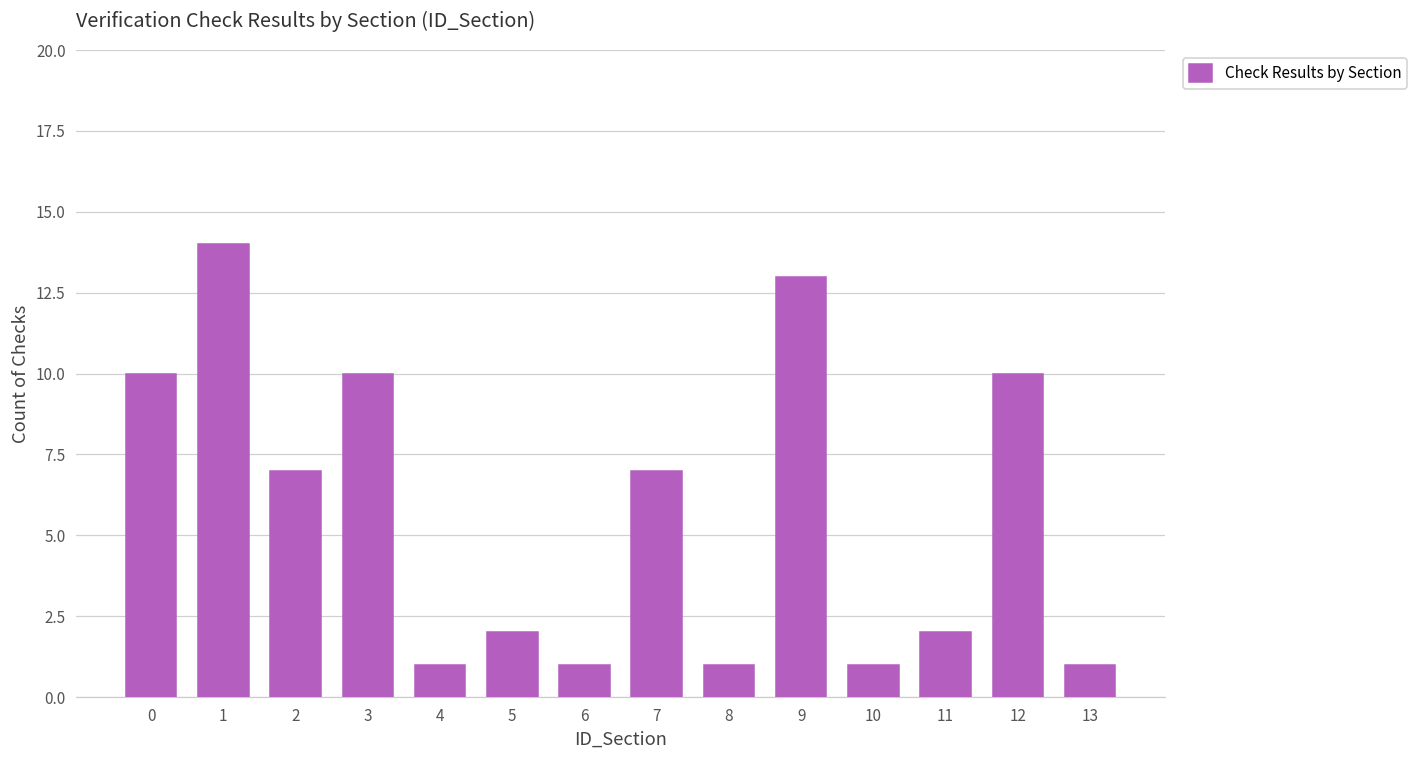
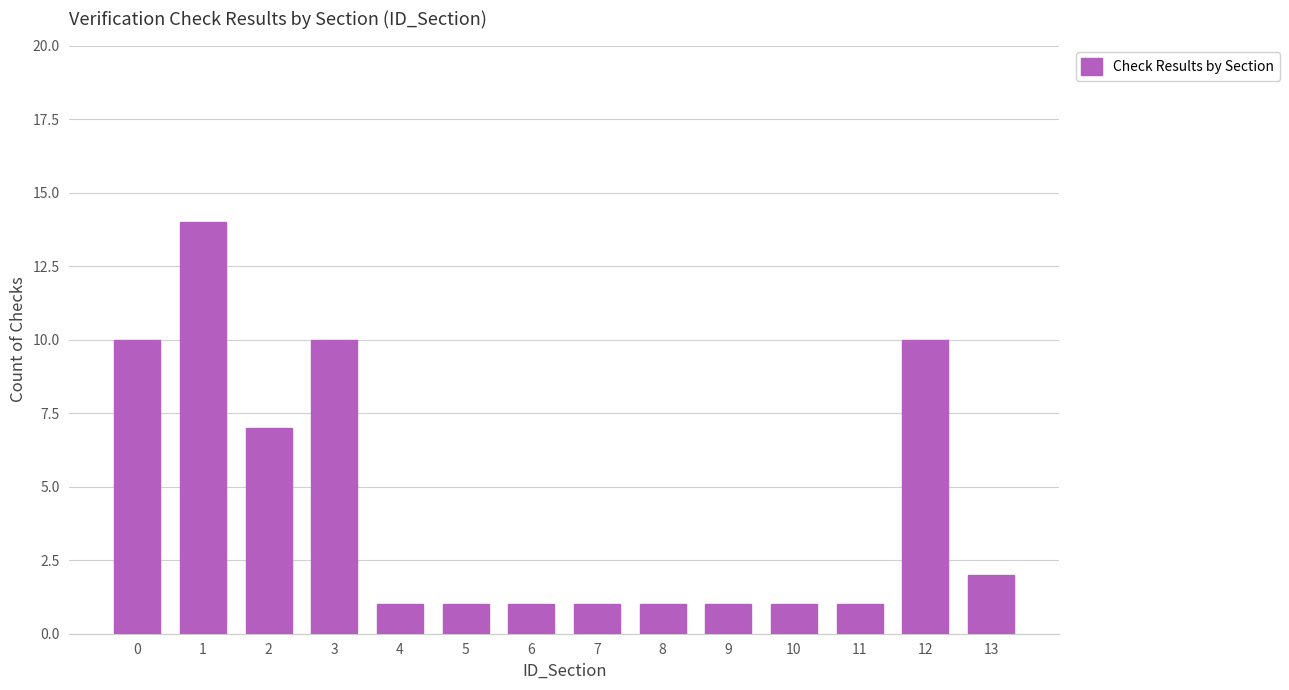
5: 2 -> 1
7: 7 -> 1
9: 13 -> 1
11: 2 -> 1
13: 1 -> 2
